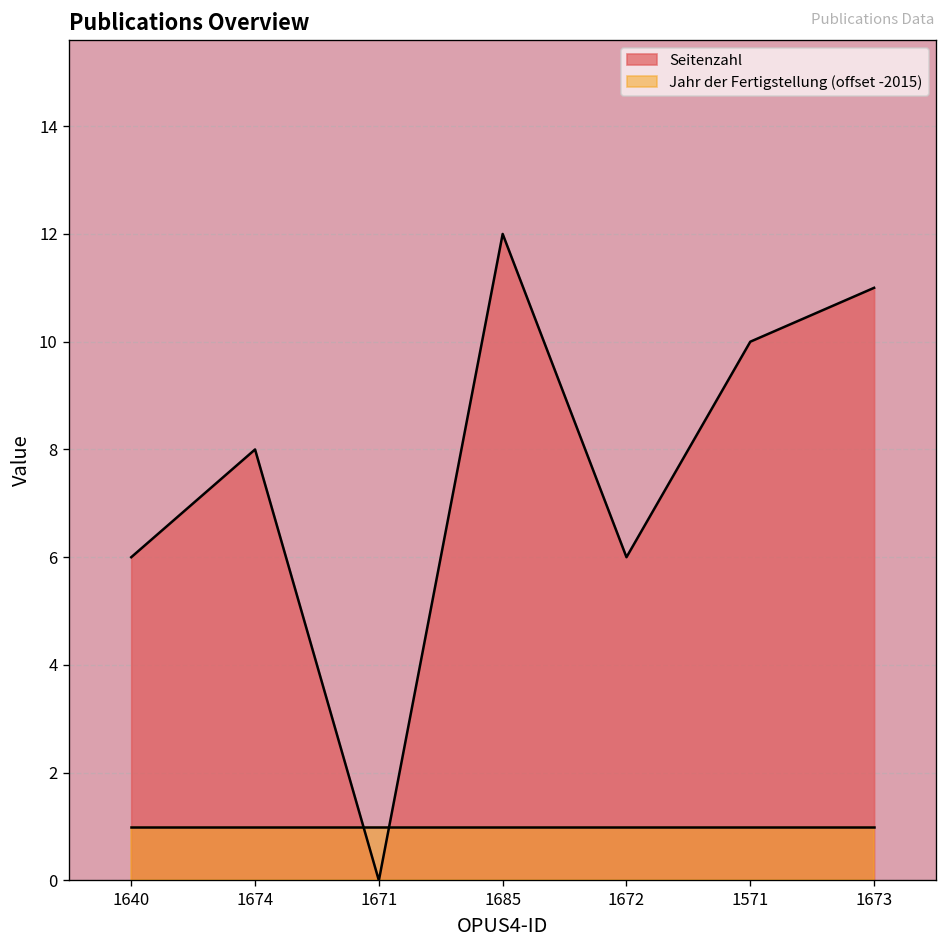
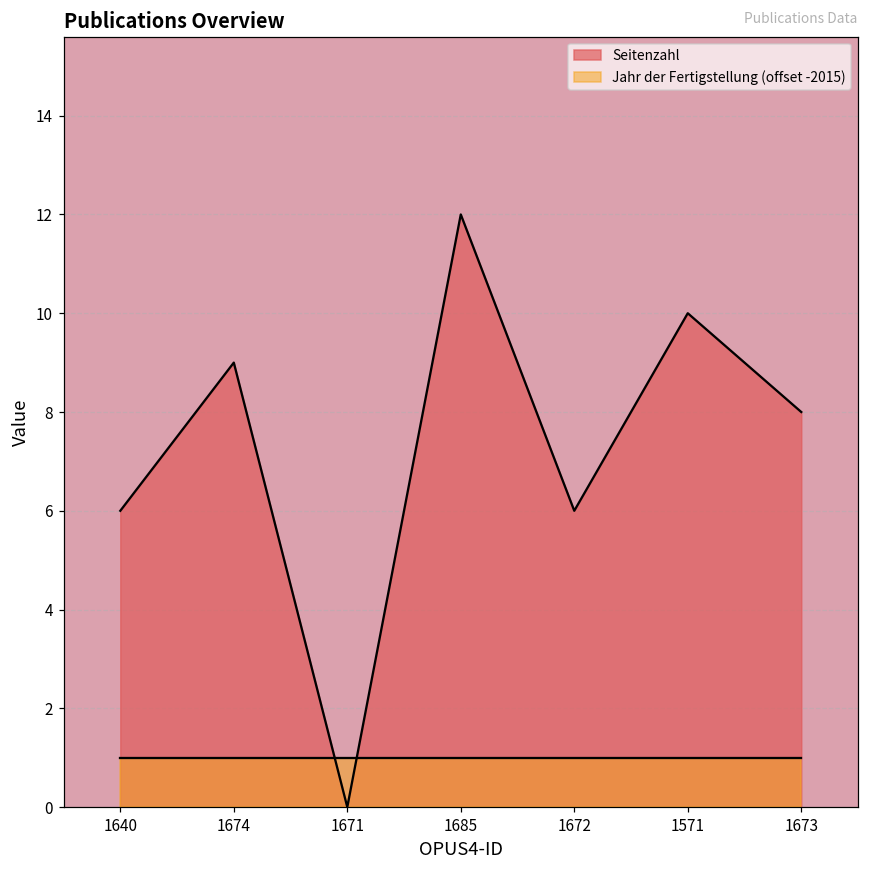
Seitenzahl, 1674: 8 -> 9
Seitenzahl, 1673: 11 -> 8
